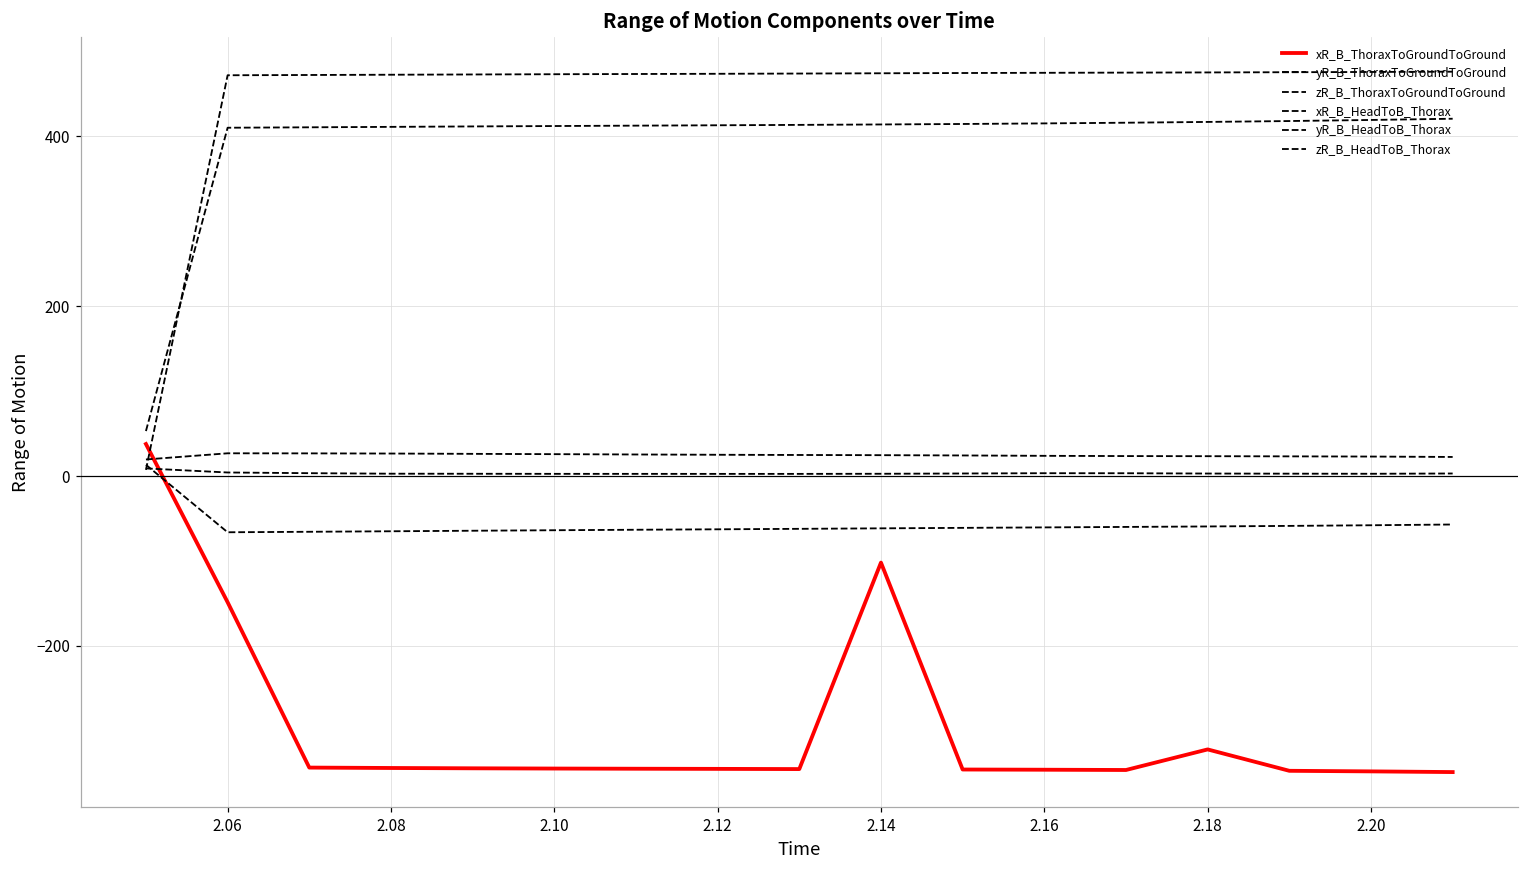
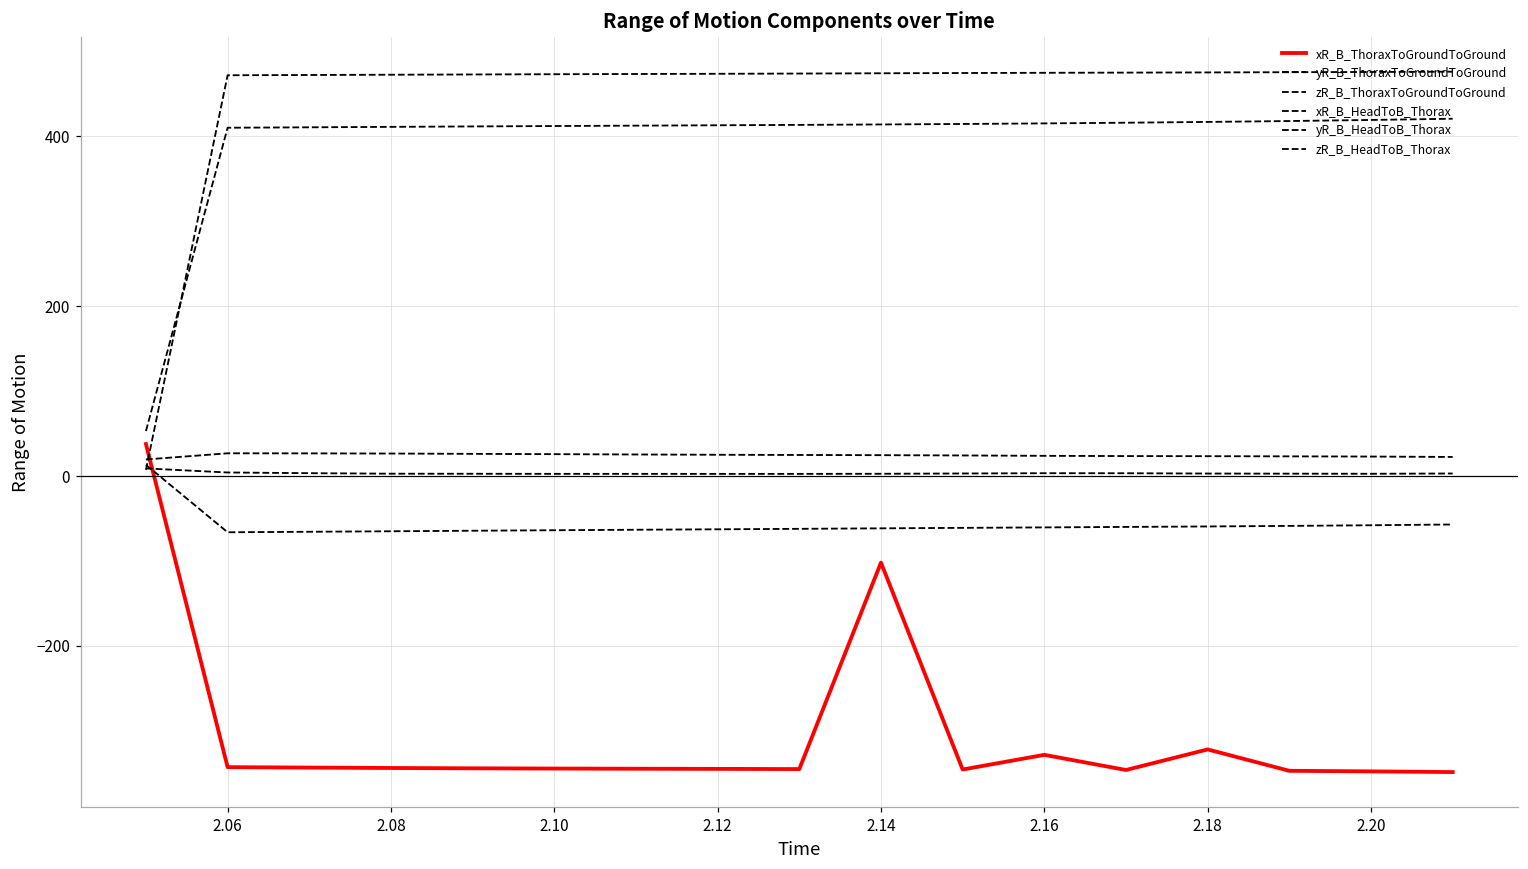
xR_B_ThoraxToGroundToGround, 2.06: -150 -> -340
xR_B_ThoraxToGroundToGround, 2.16: -350 -> -330
